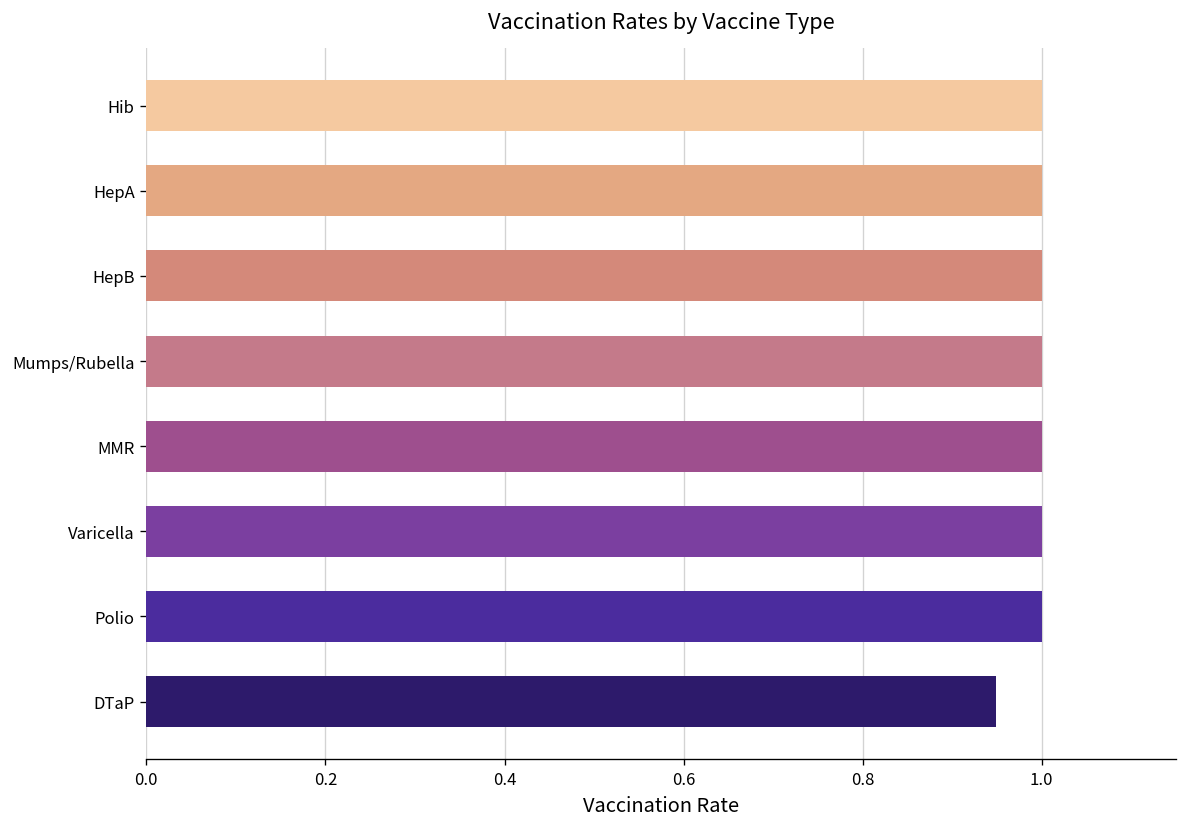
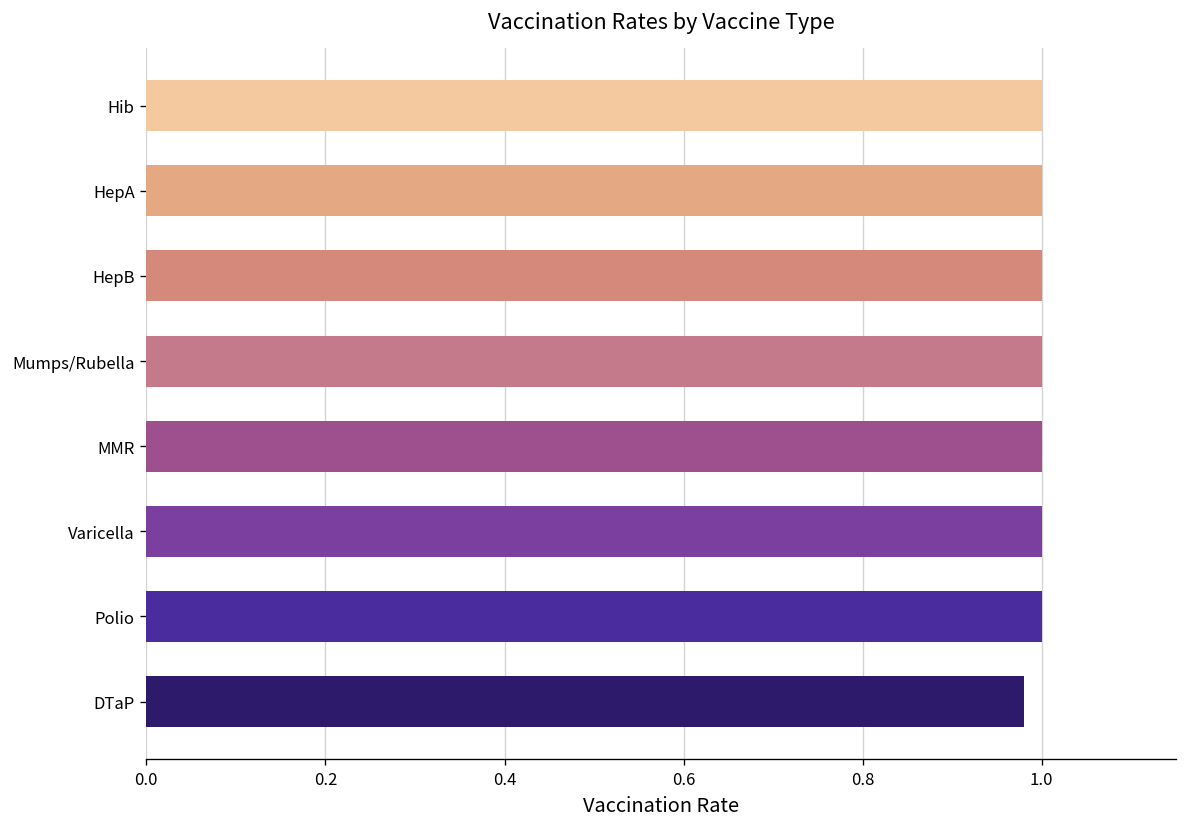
DTaP: 0.95 -> 0.98
